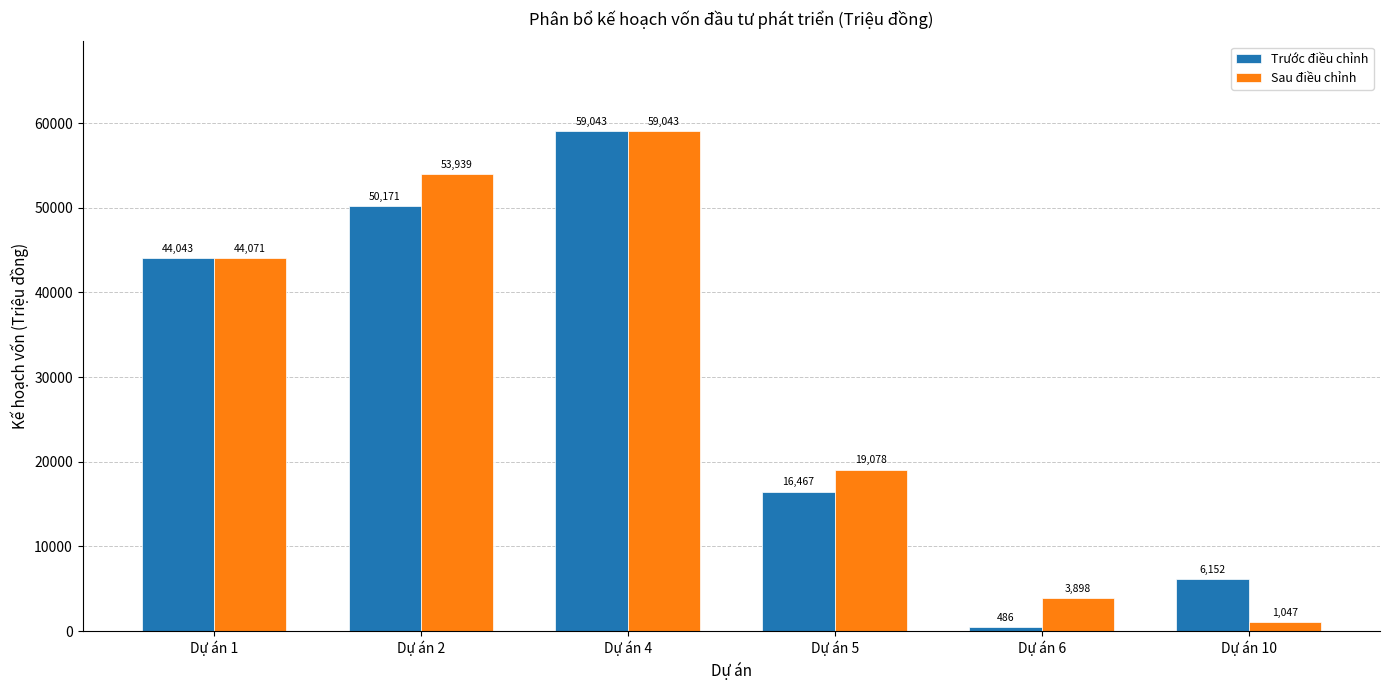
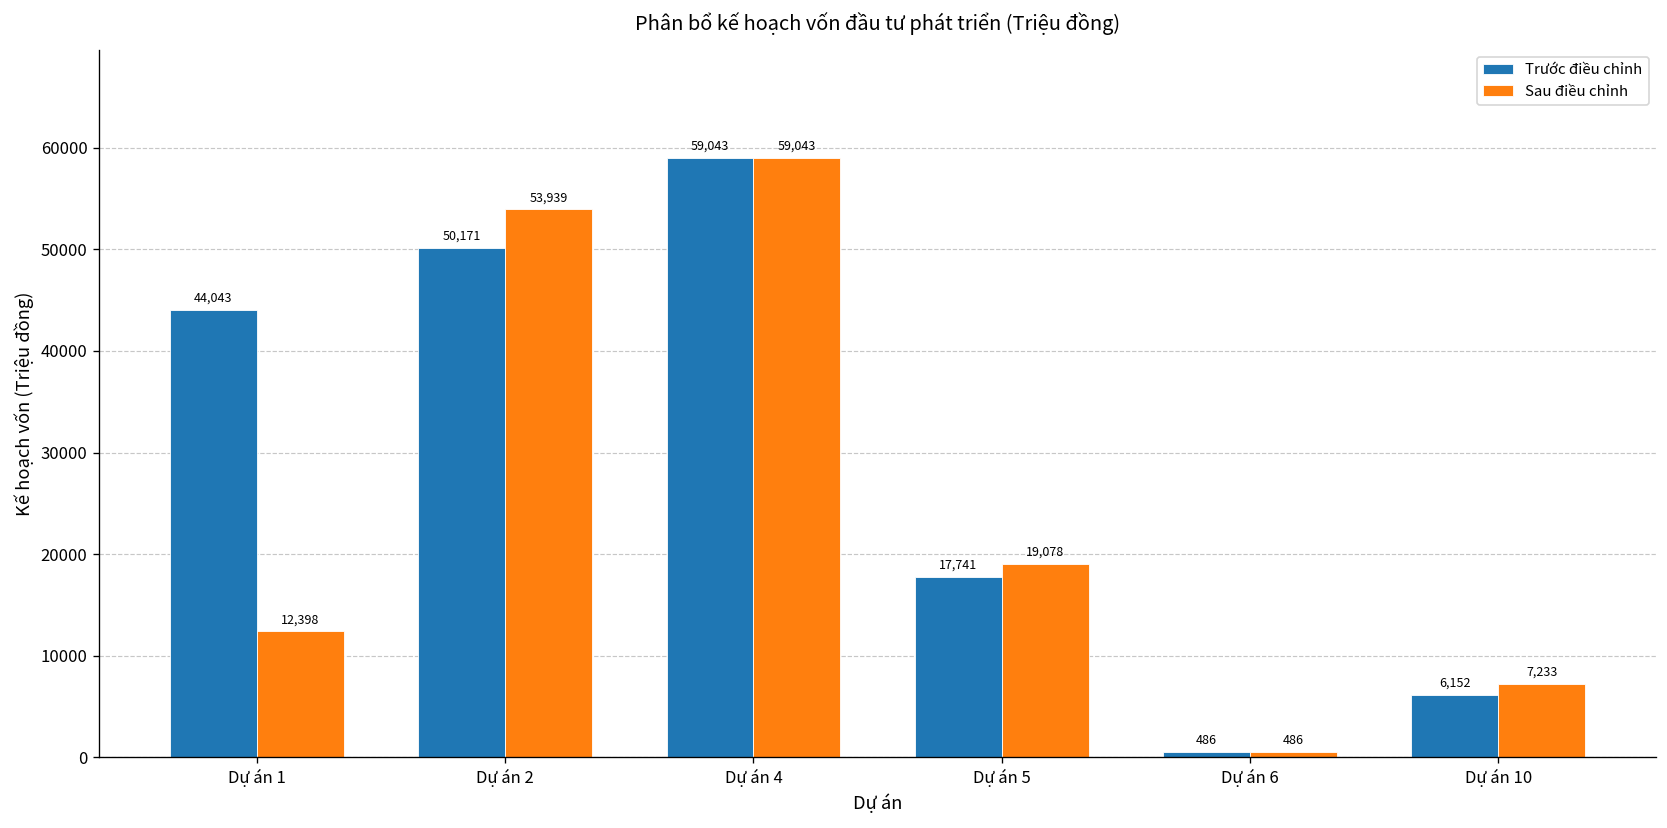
Sau điều chỉnh, Dự án 1: 44,071 -> 12,398
Trước điều chỉnh, Dự án 5: 16,467 -> 17,741
Sau điều chỉnh, Dự án 6: 3,898 -> 486
Sau điều chỉnh, Dự án 10: 1,047 -> 7,233
